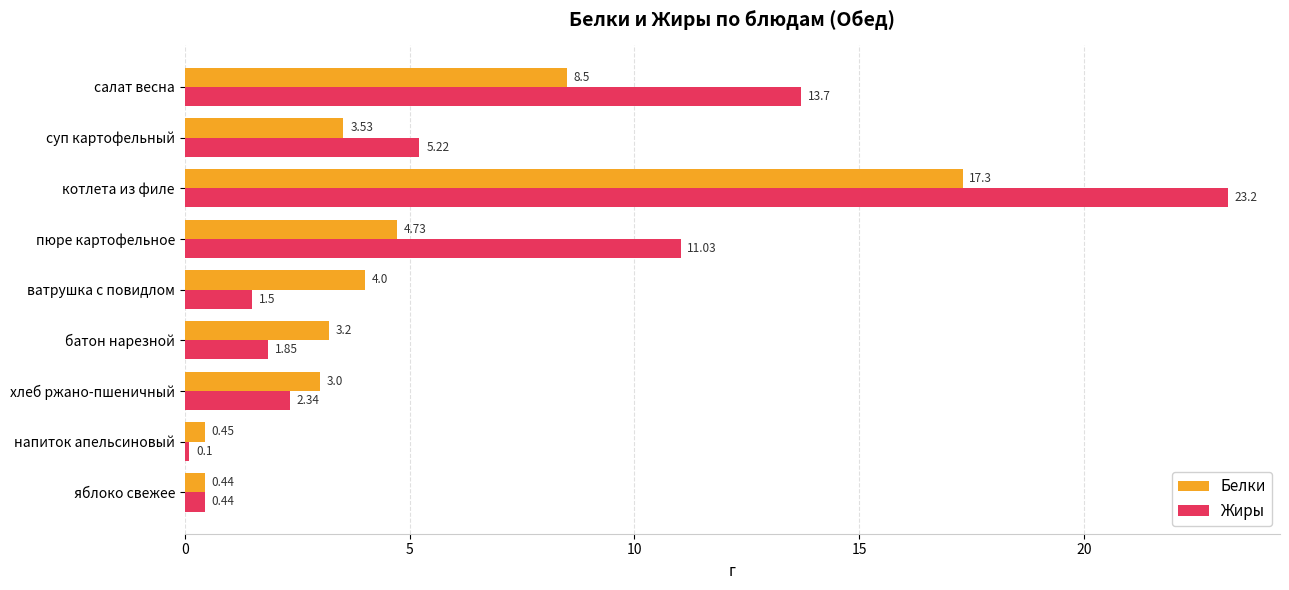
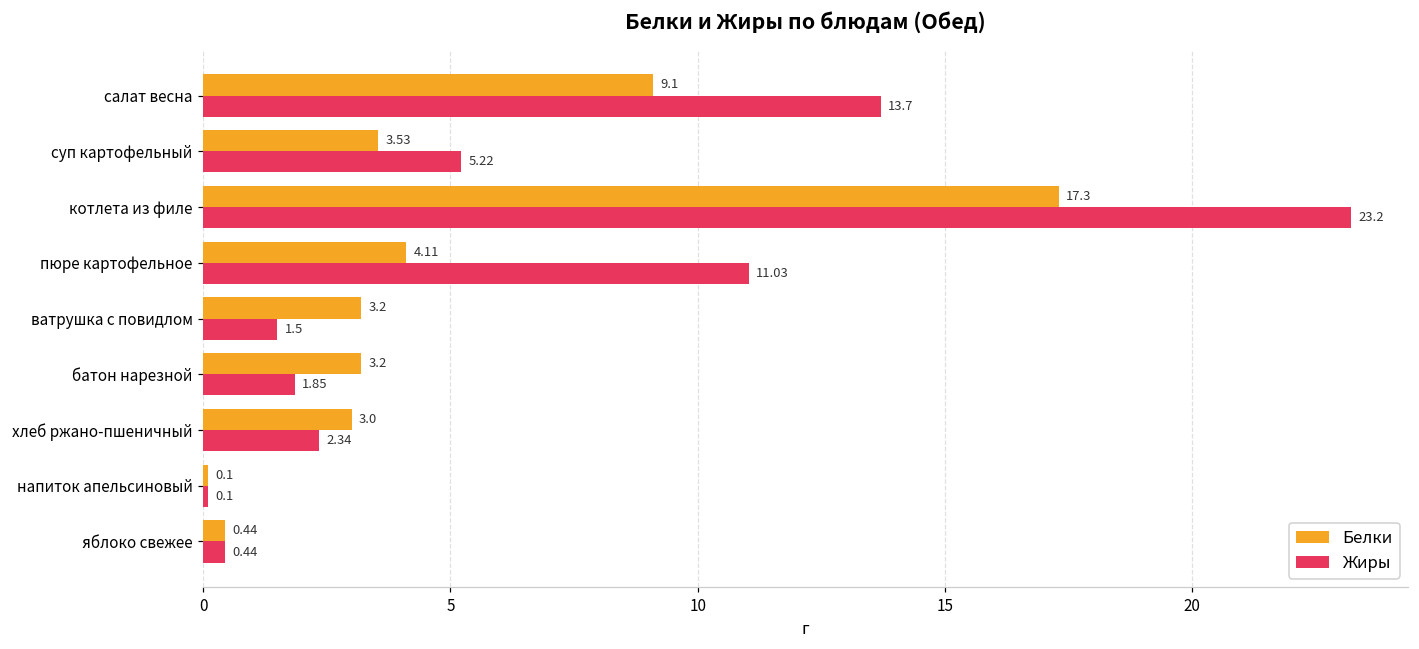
Белки, салат весна: 8.5 -> 9.1
Белки, пюре картофельное: 4.73 -> 4.11
Белки, ватрушка с повидлом: 4.0 -> 3.2
Белки, напиток апельсиновый: 0.45 -> 0.1
